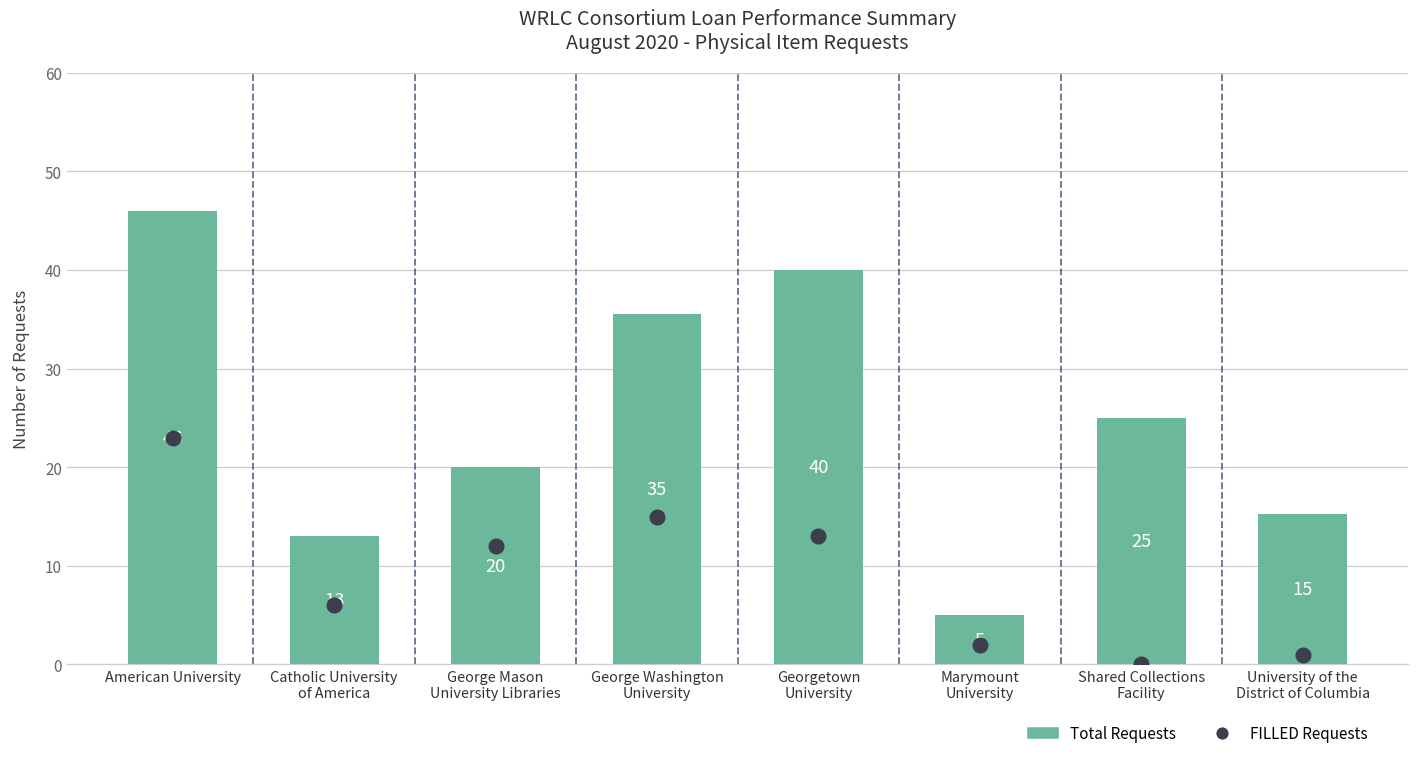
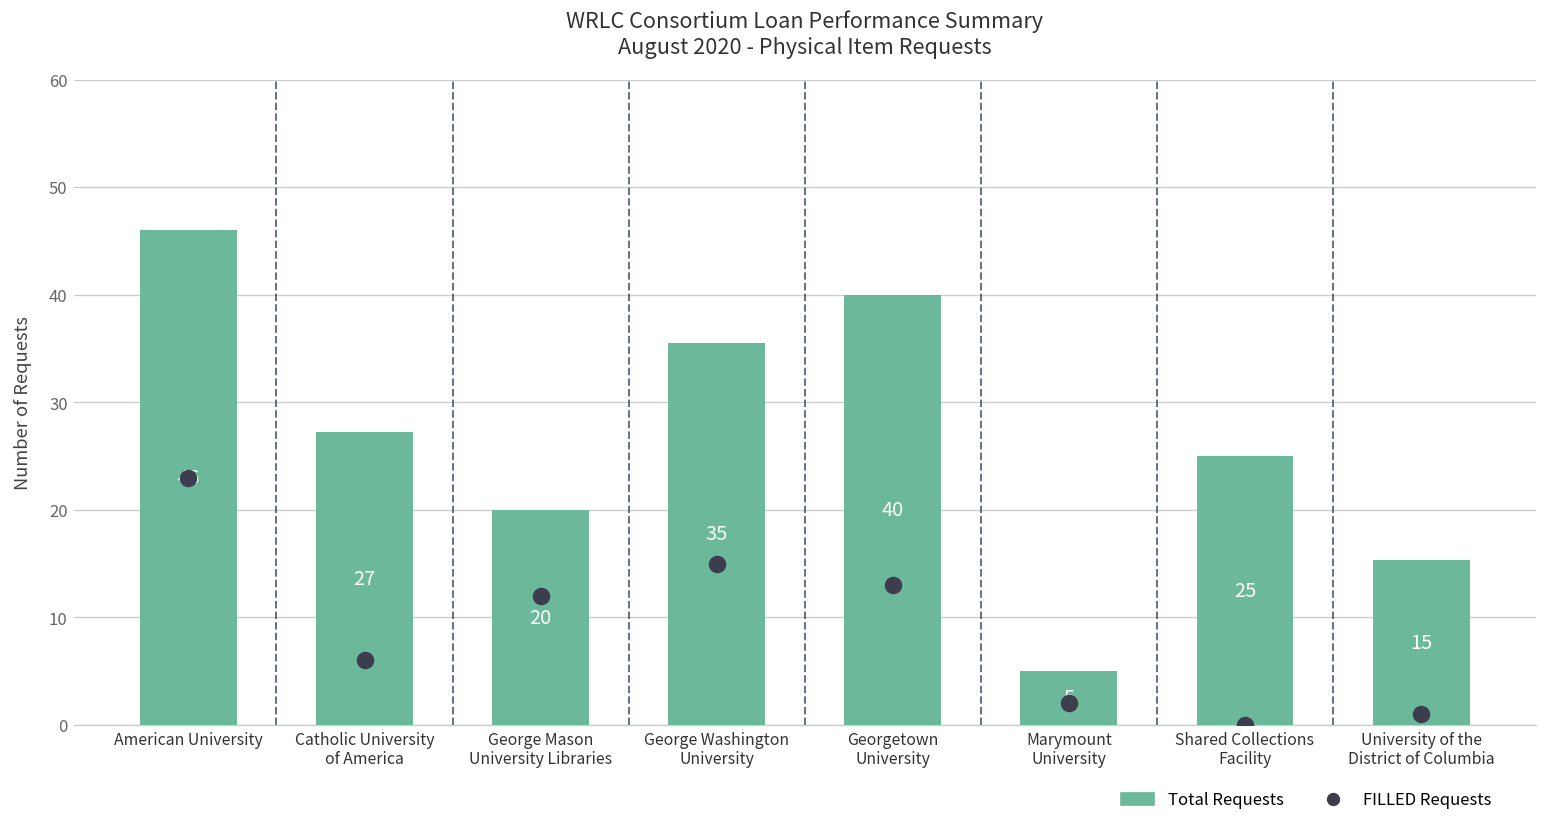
Total Requests, Catholic University of America: 13 -> 27
